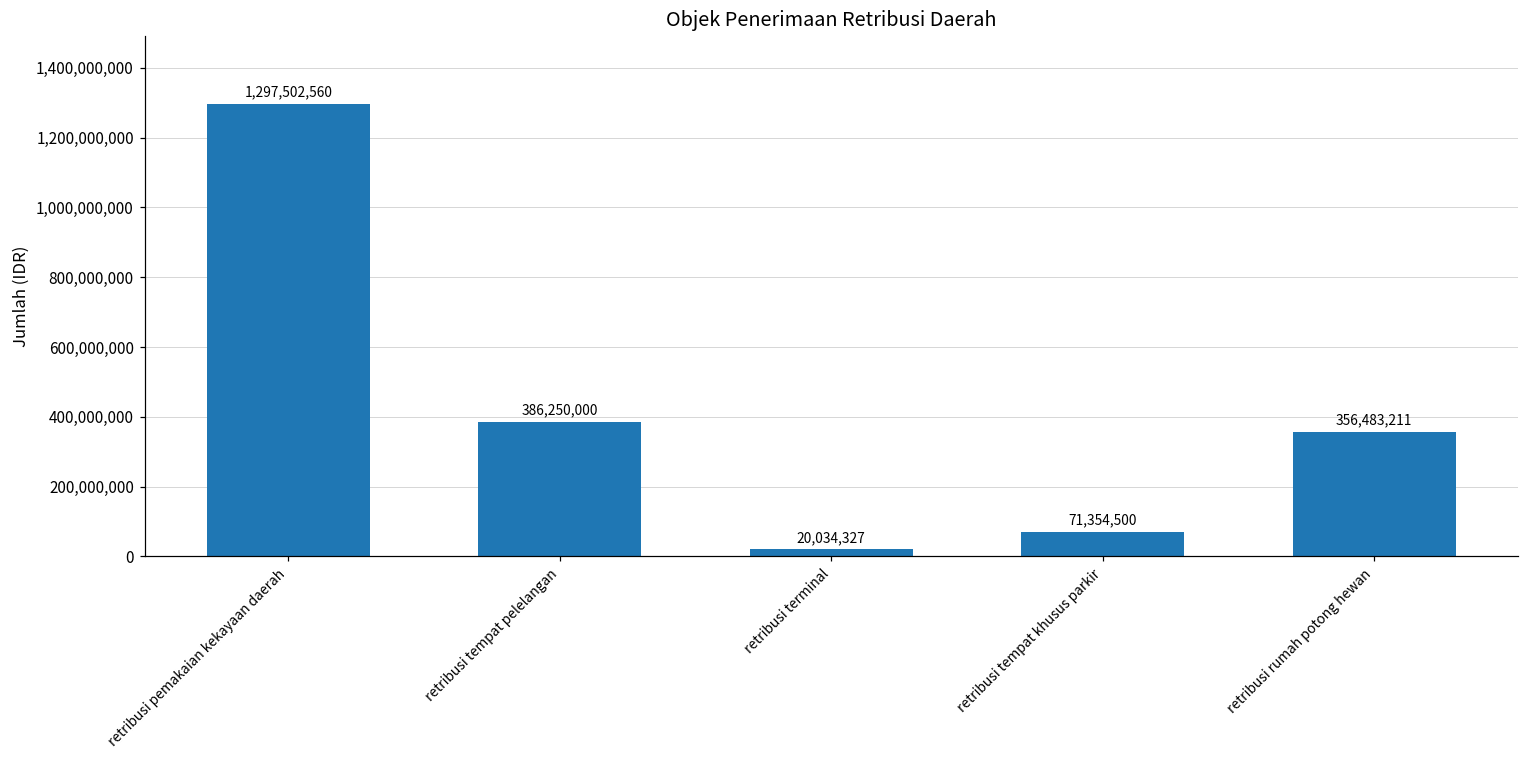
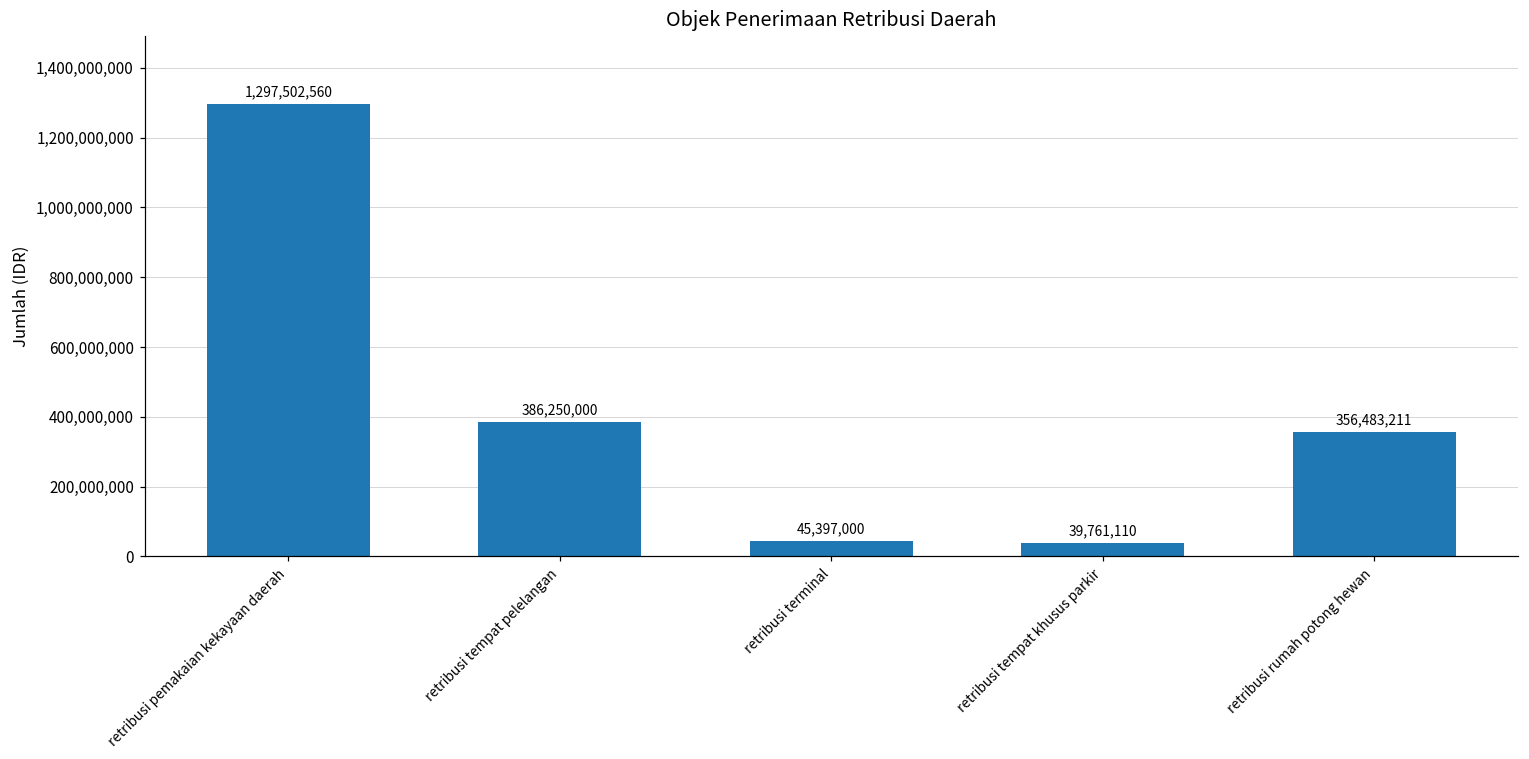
retribusi terminal: 20,034,327 -> 45,397,000
retribusi tempat khusus parkir: 71,354,500 -> 39,761,110
